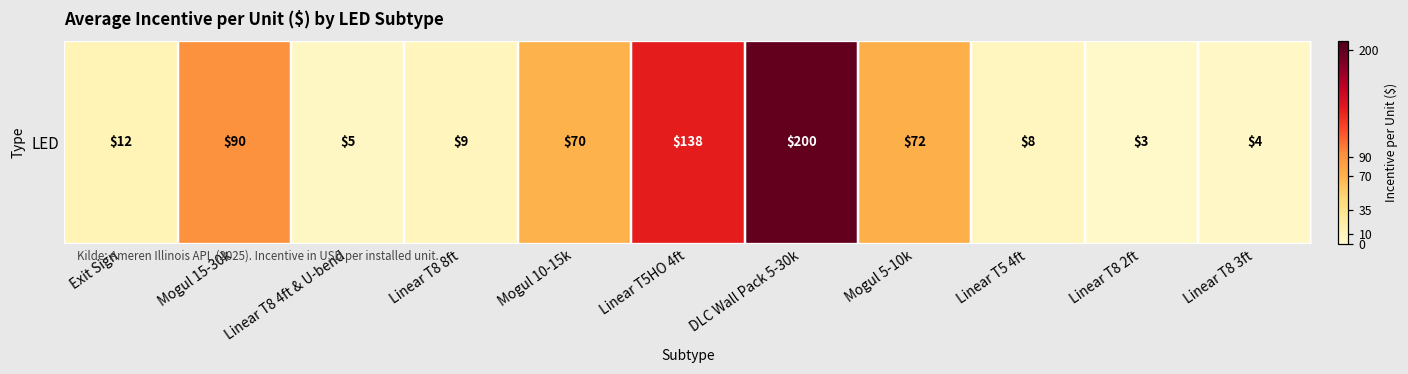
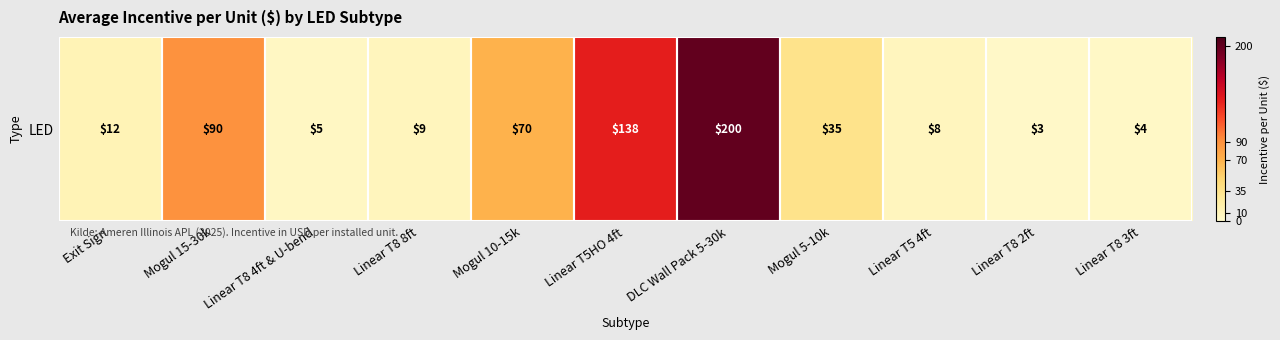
LED, Mogul 5-10k: $72 -> $35
